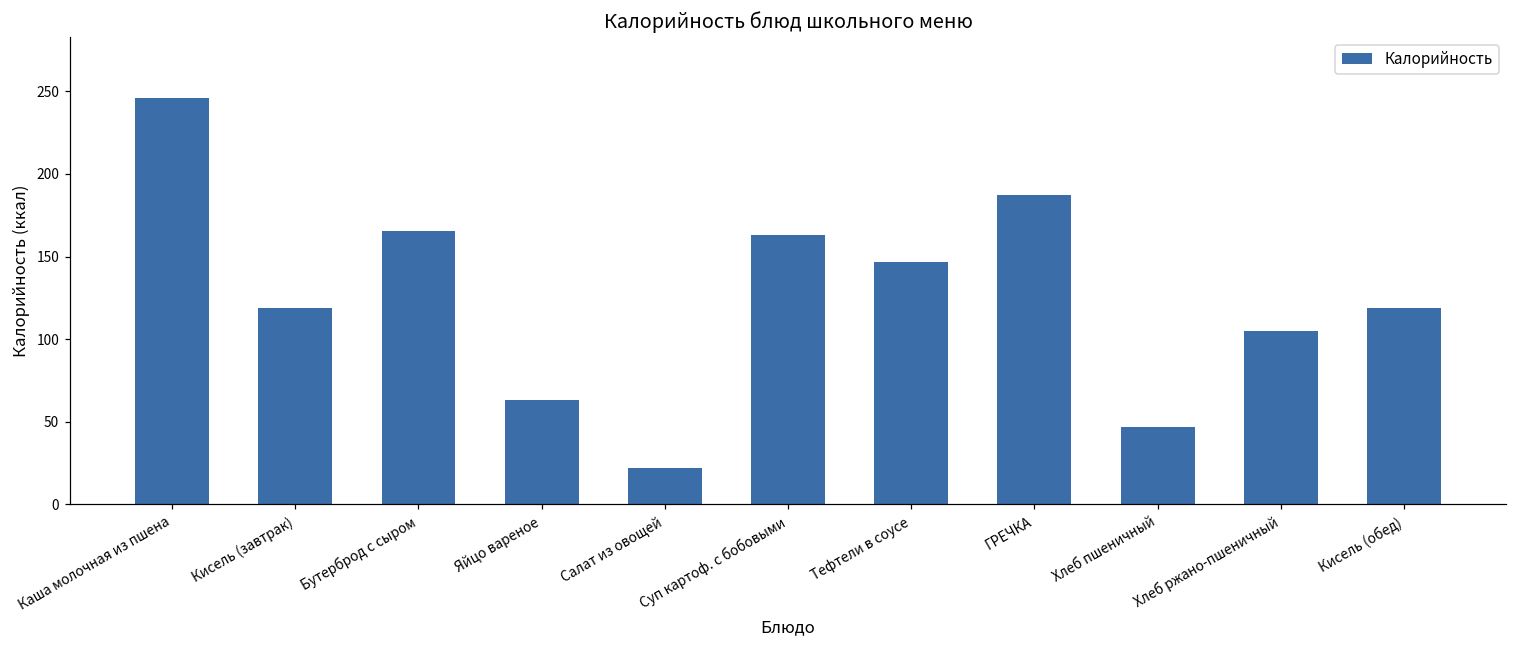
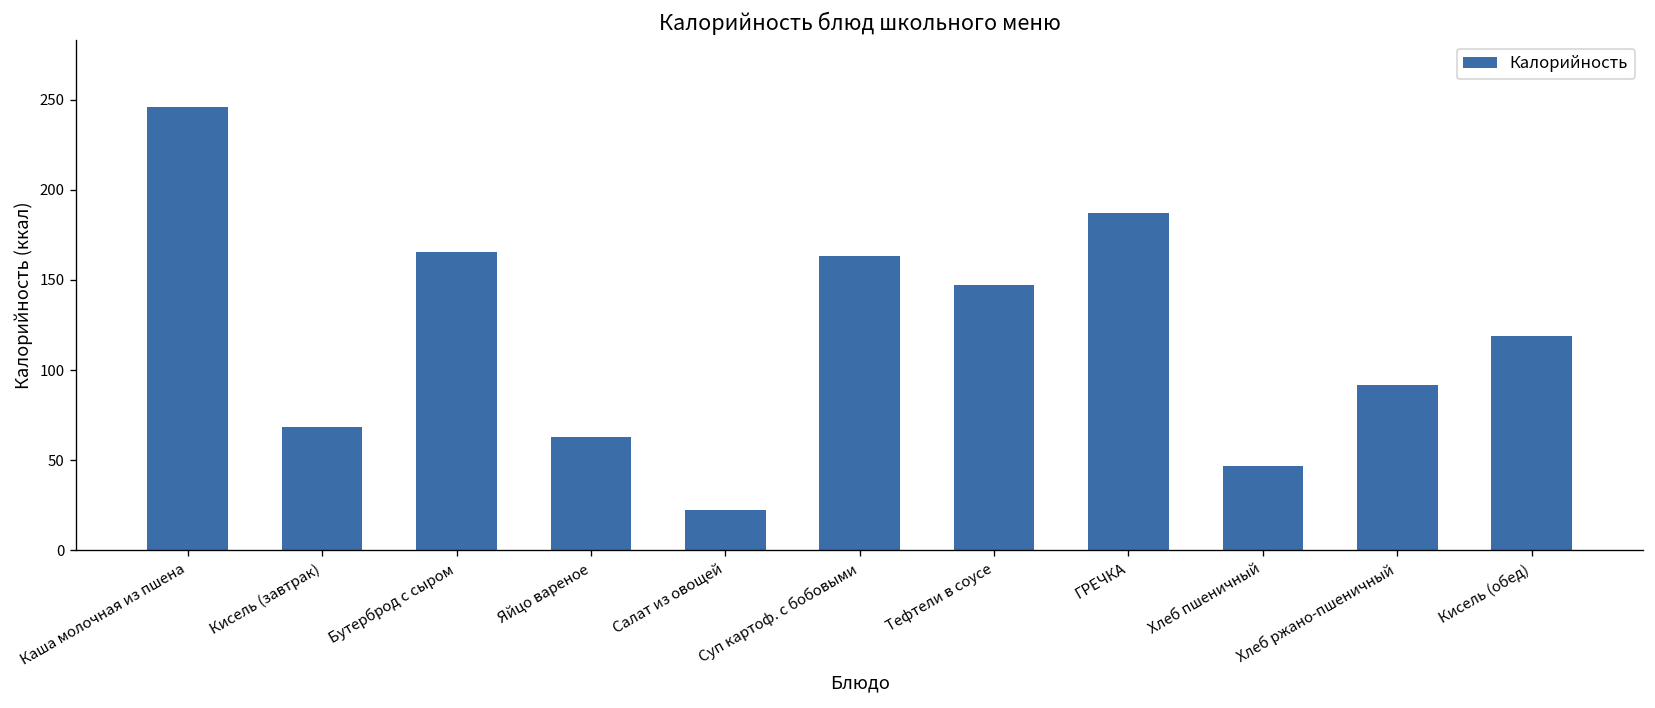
Кисель (завтрак): 119 -> 69
Хлеб ржано-пшеничный: 105 -> 92
